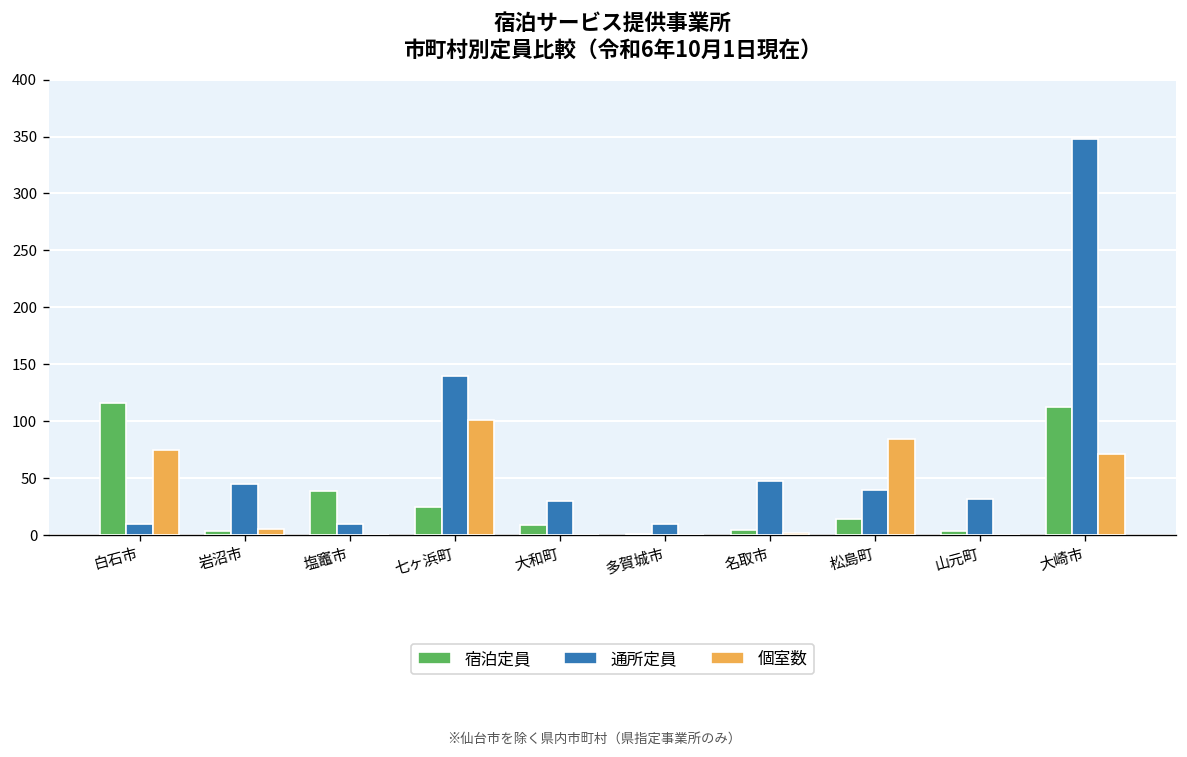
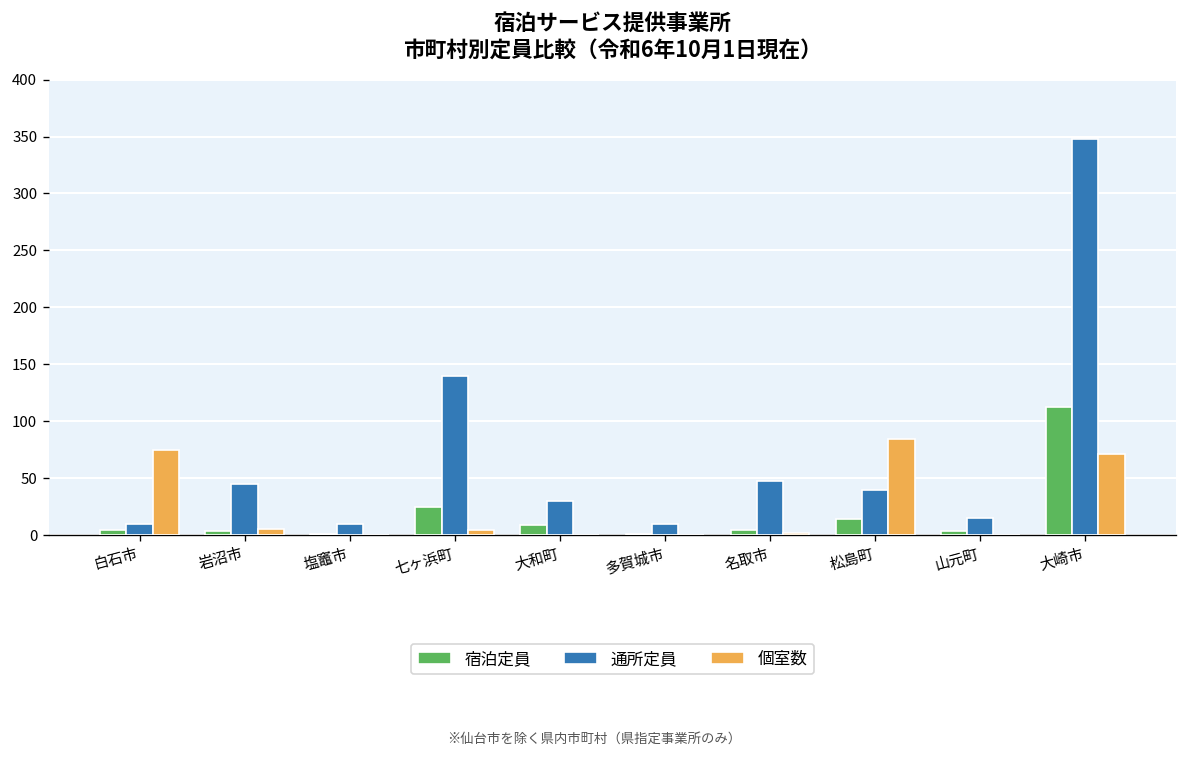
宿泊定員, 白石市: 120 -> 10
宿泊定員, 塩竈市: 40 -> 0
個室数, 七ヶ浜町: 100 -> 10
通所定員, 山元町: 30 -> 20
